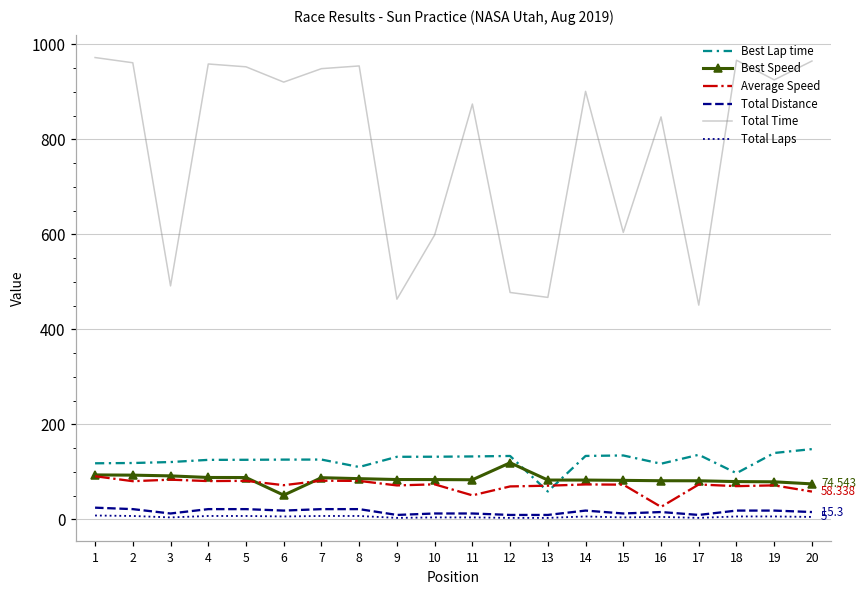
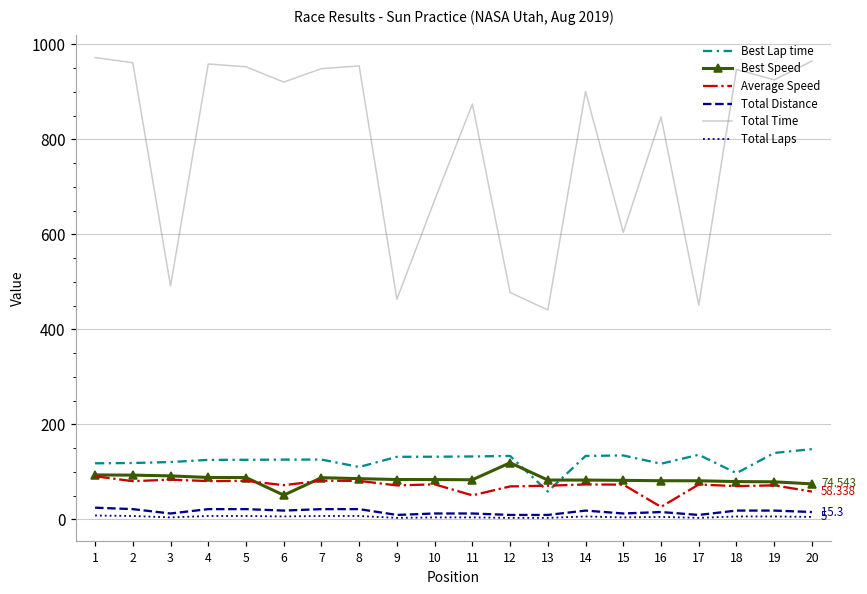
Total Time, 10: 600 -> 670
Total Time, 13: 470 -> 440
Total Time, 18: 970 -> 950
